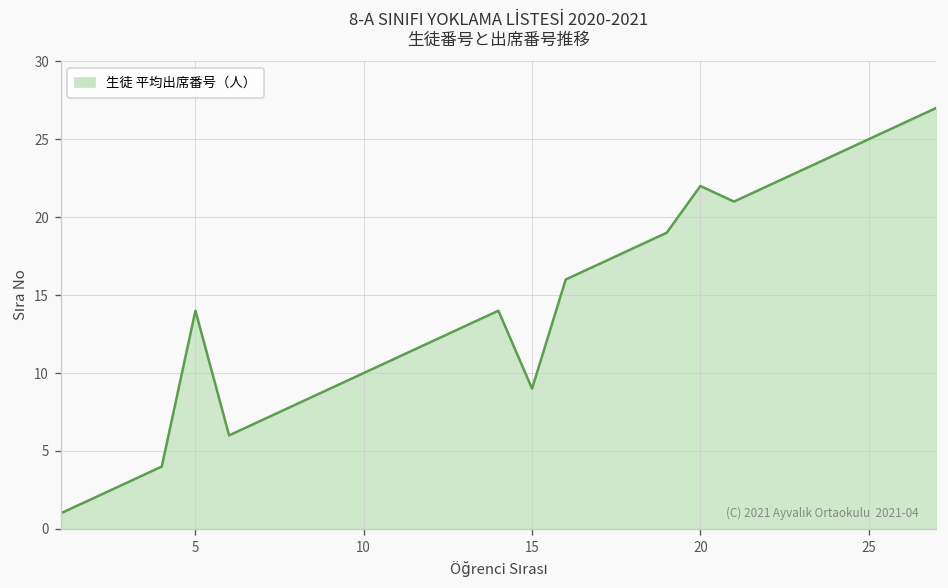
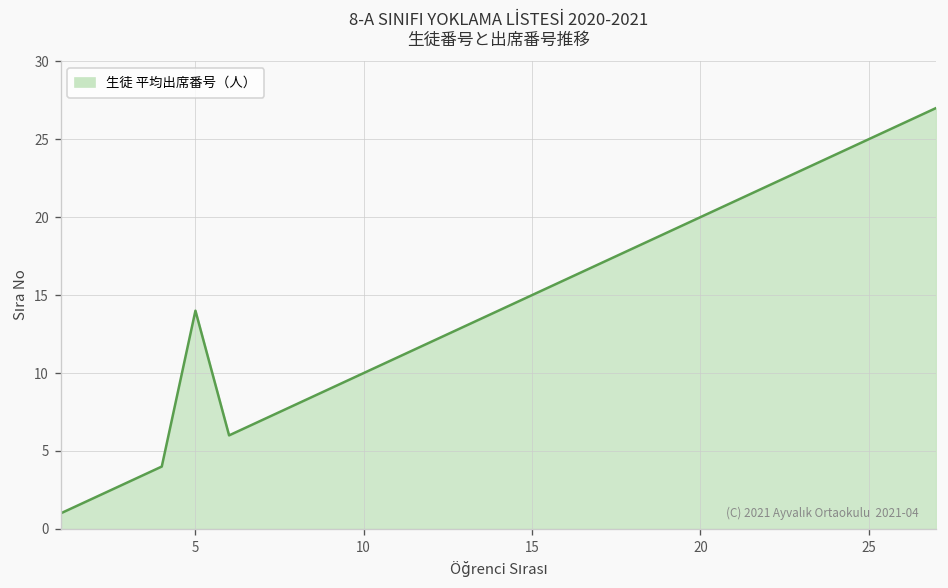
15: 9 -> 15
20: 22 -> 20
